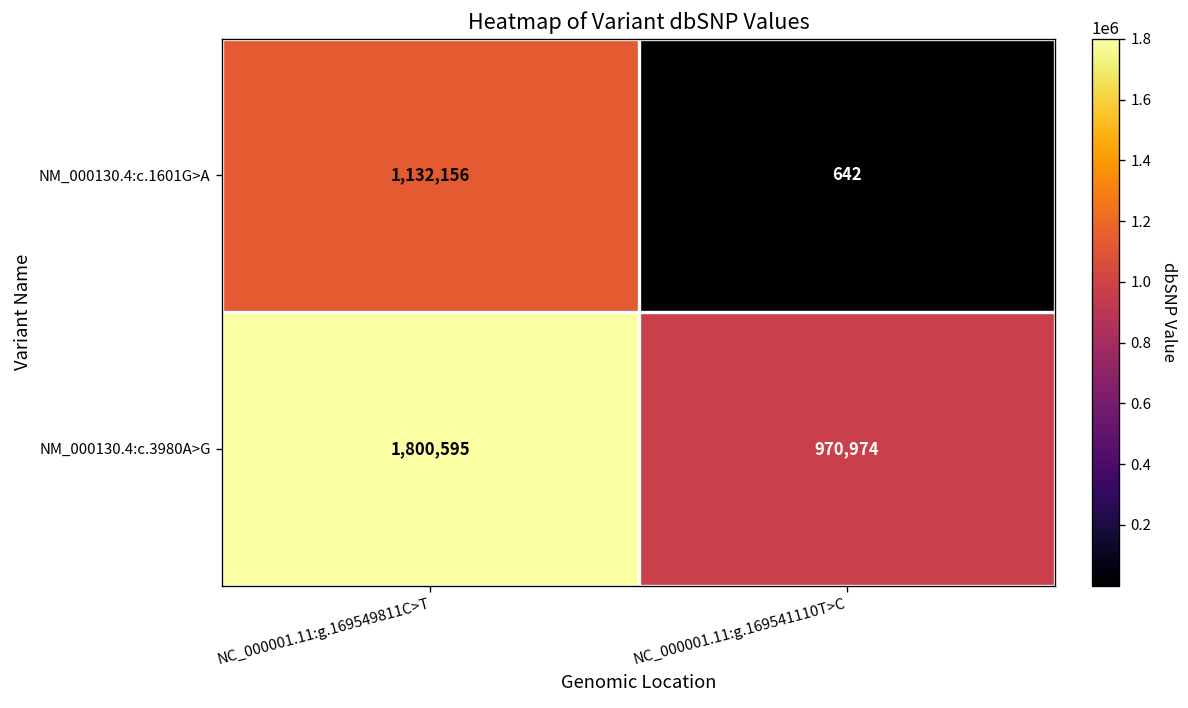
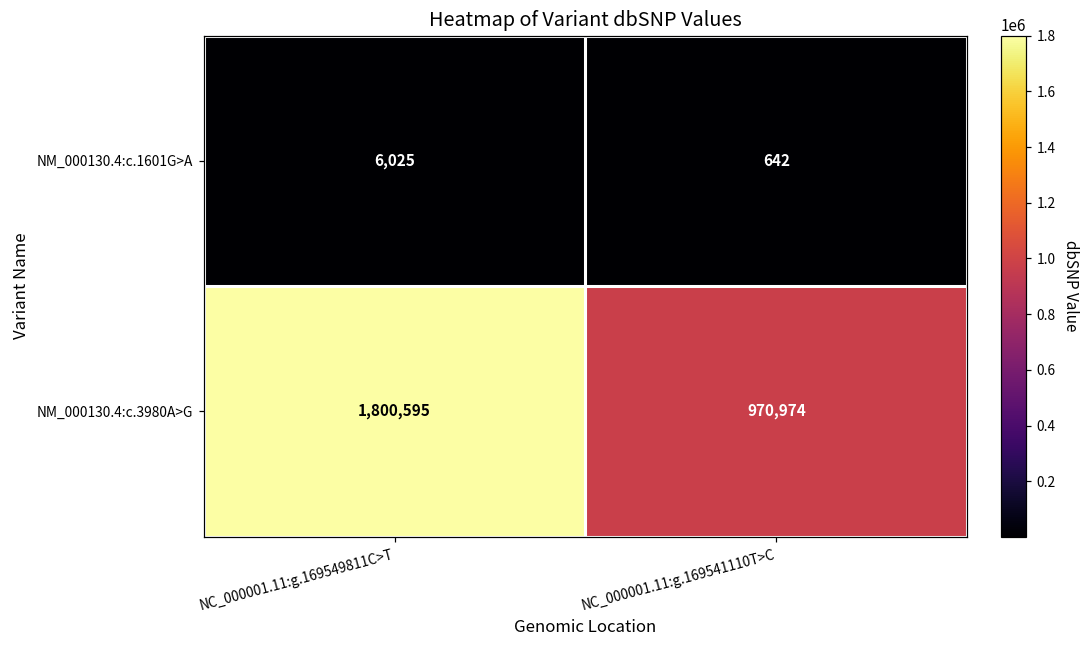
NM_000130.4:c.1601G>A, NC_000001.11:g.169549811C>T: 1,132,156 -> 6,025
